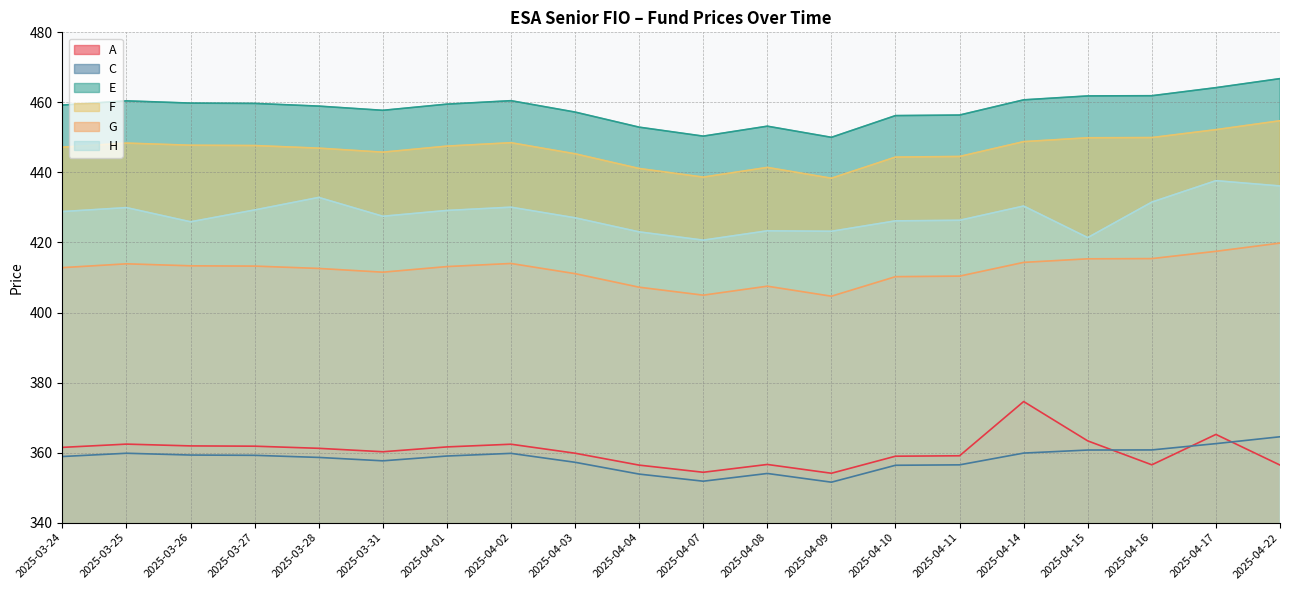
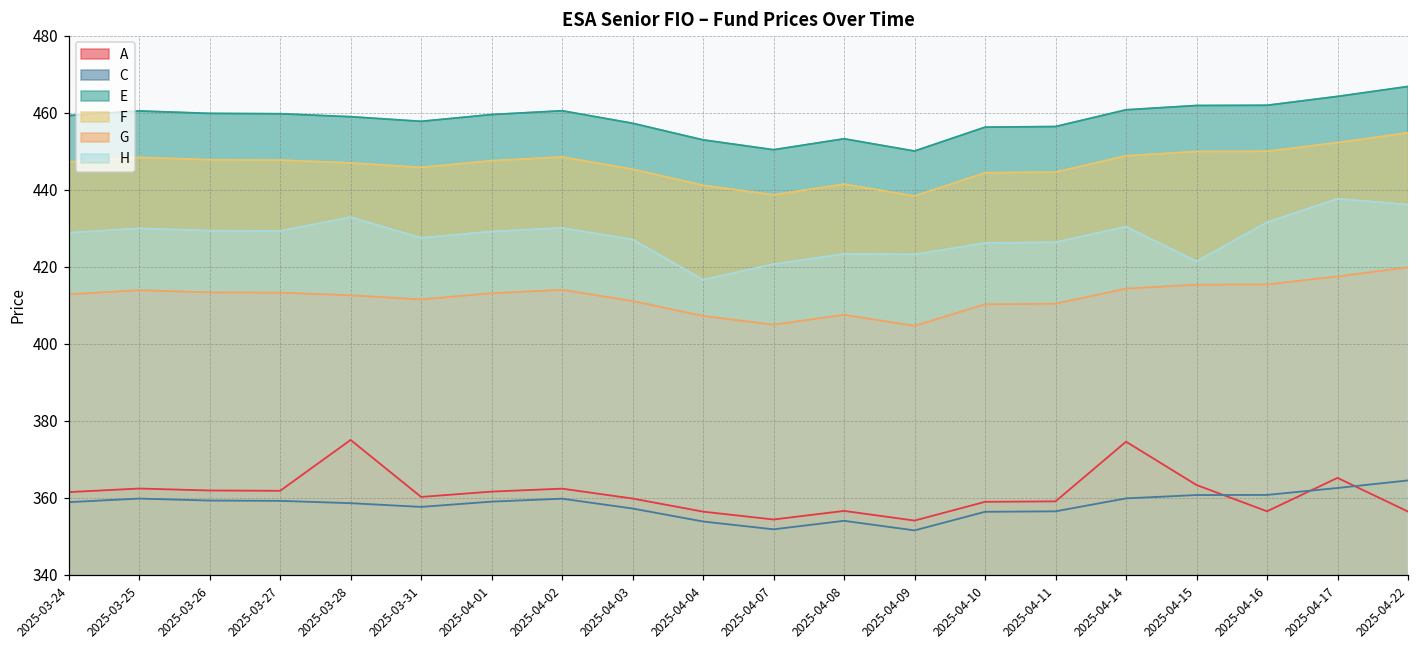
H, 2025-03-26: 426 -> 429
A, 2025-03-28: 361 -> 375
H, 2025-04-04: 423 -> 417
